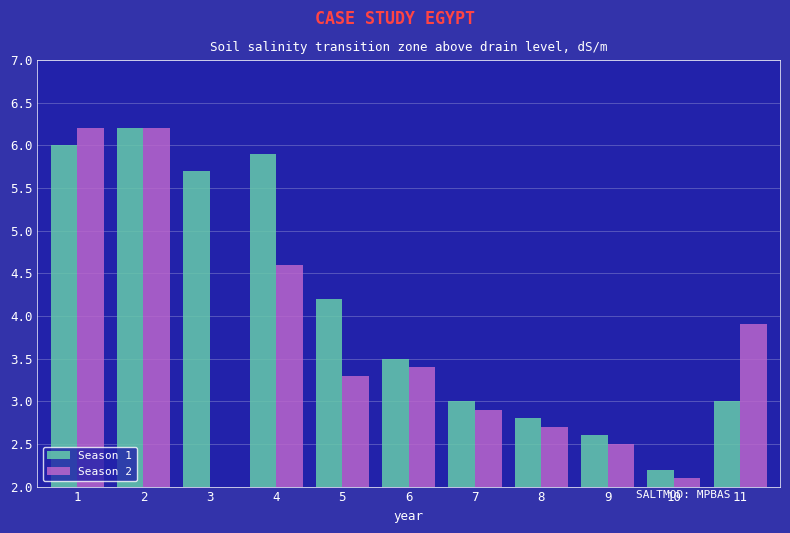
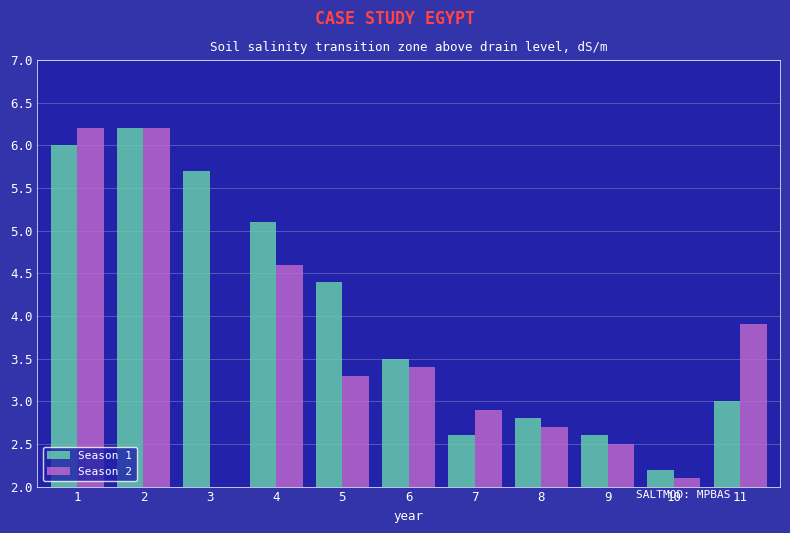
Season 1, 4: 5.9 -> 5.1
Season 1, 5: 4.2 -> 4.4
Season 1, 7: 3.0 -> 2.6
